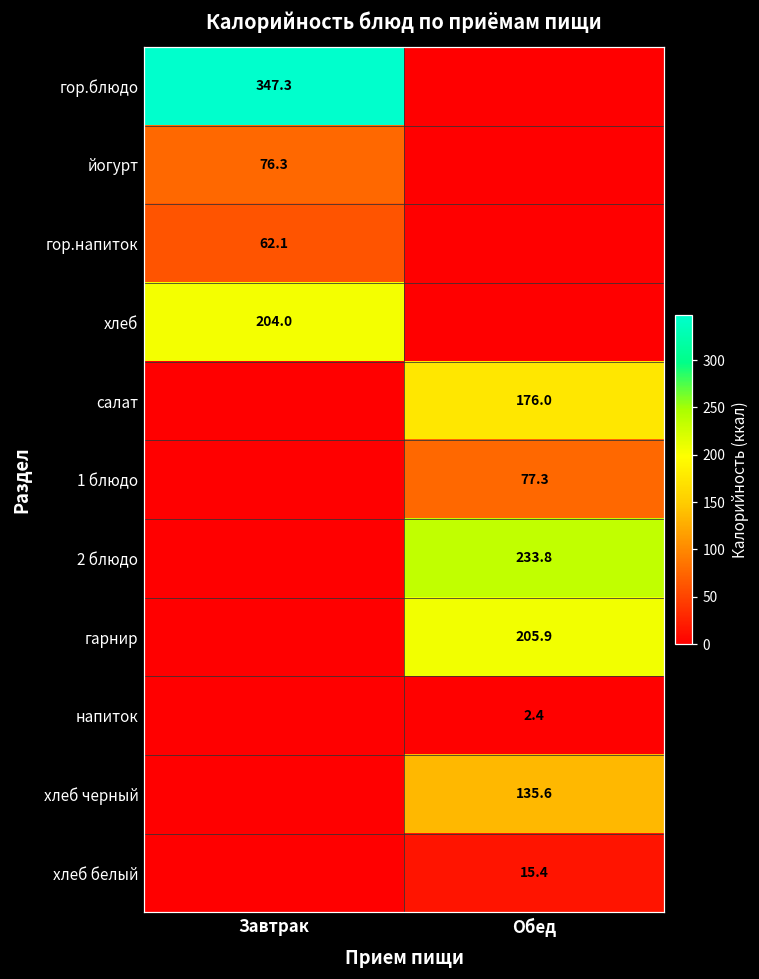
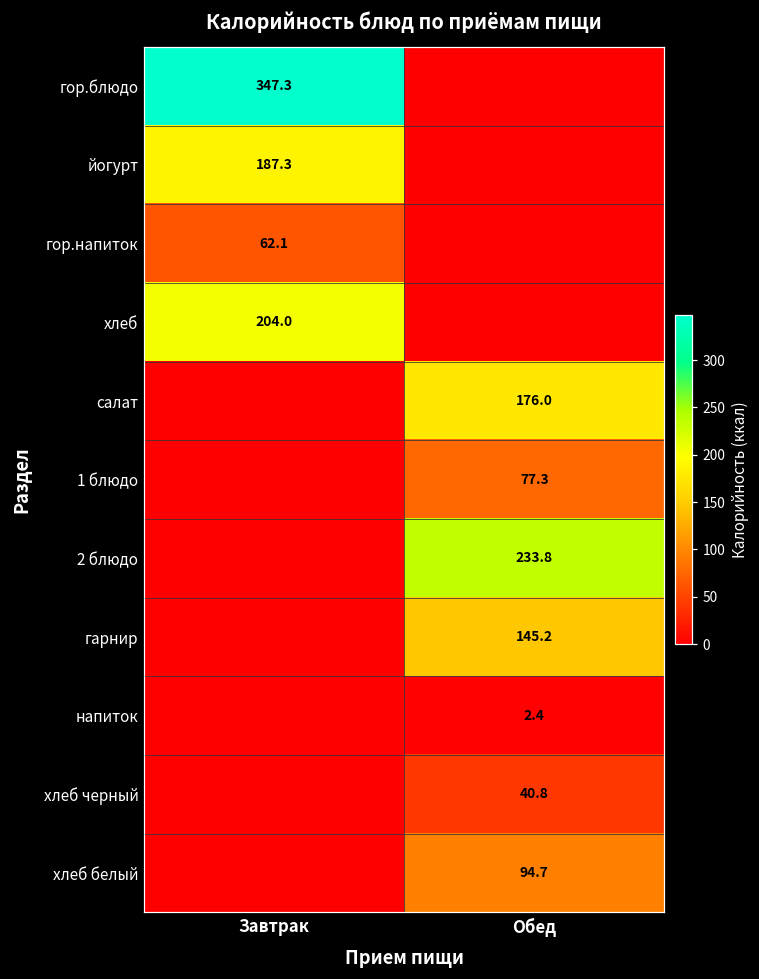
йогурт, Завтрак: 76.3 -> 187.3
гарнир, Обед: 205.9 -> 145.2
хлеб черный, Обед: 135.6 -> 40.8
хлеб белый, Обед: 15.4 -> 94.7
